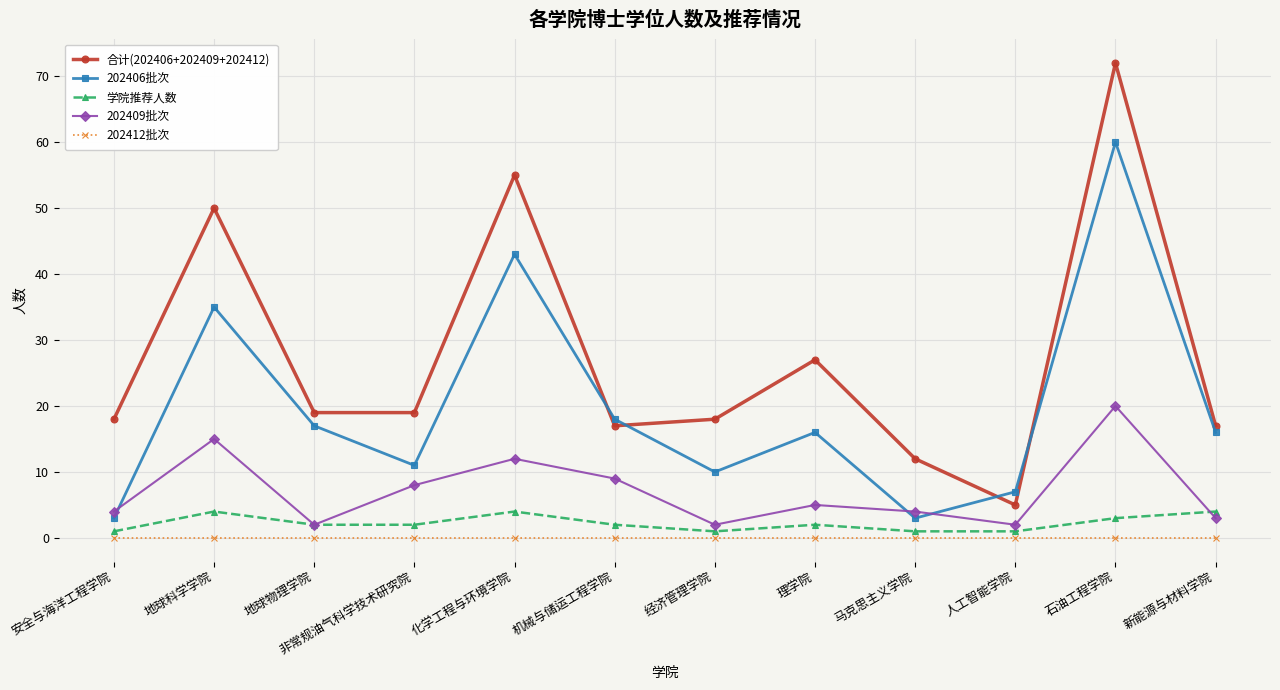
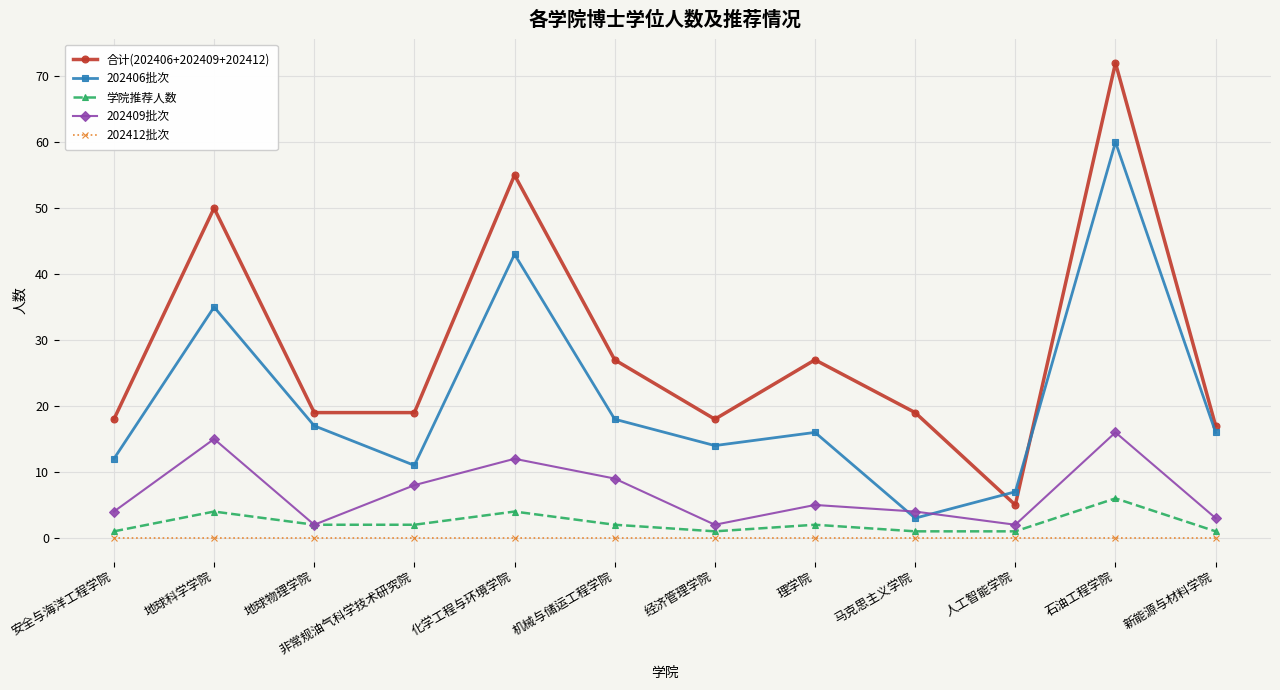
202406批次, 安全与海洋工程学院: 3 -> 12
合计(202406+202409+202412), 机械与储运工程学院: 17 -> 27
202406批次, 经济管理学院: 10 -> 14
合计(202406+202409+202412), 马克思主义学院: 12 -> 19
学院推荐人数, 石油工程学院: 3 -> 6
202409批次, 石油工程学院: 20 -> 16
学院推荐人数, 新能源与材料学院: 4 -> 1
